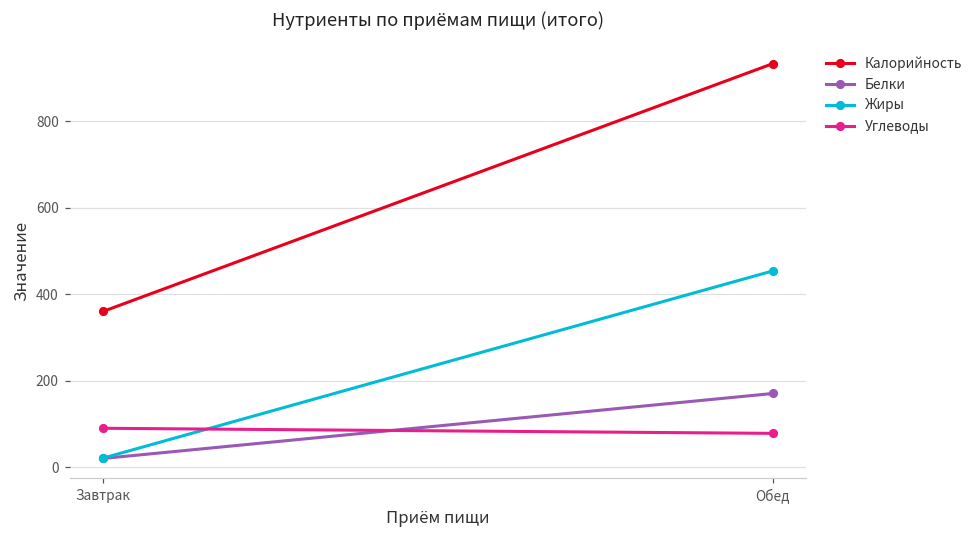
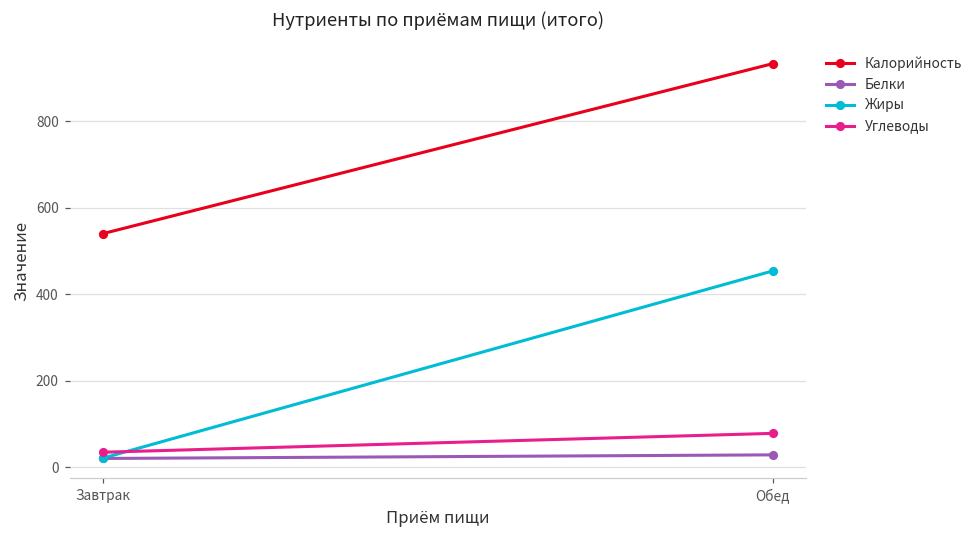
Калорийность, Завтрак: 360 -> 540
Углеводы, Завтрак: 90 -> 30
Белки, Обед: 170 -> 30
